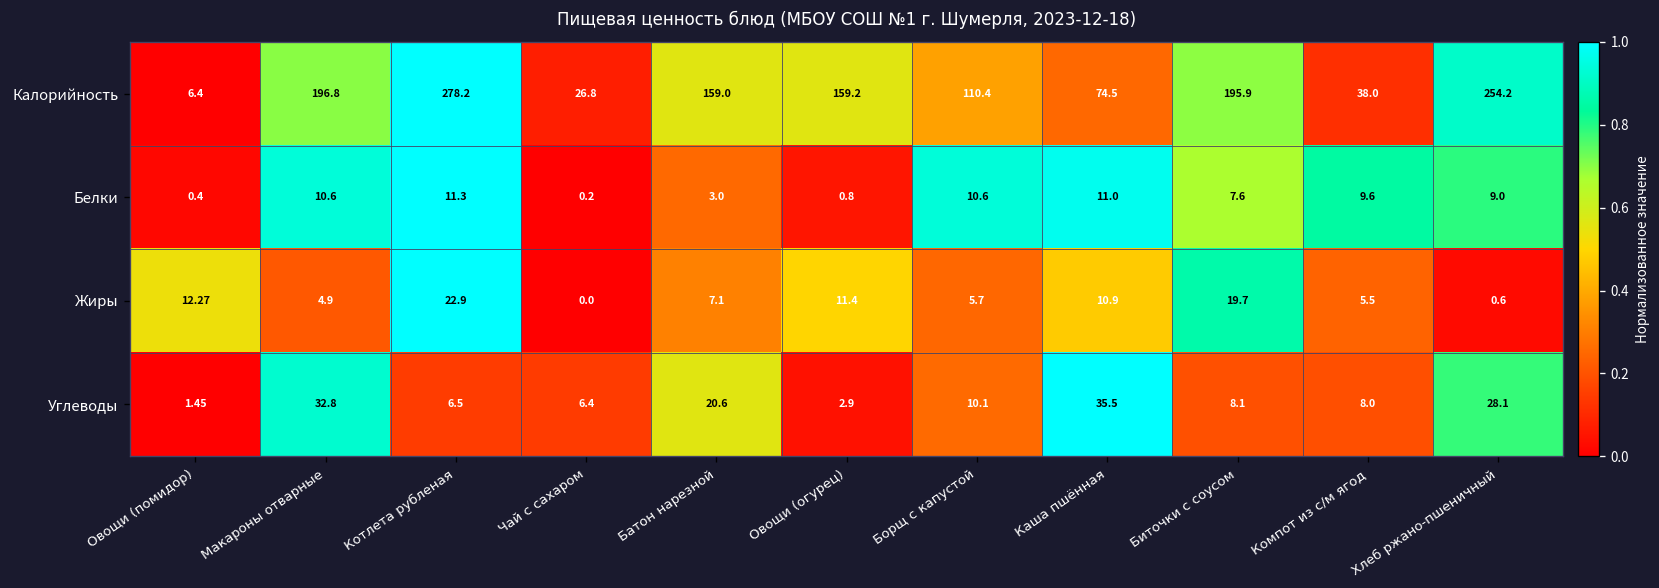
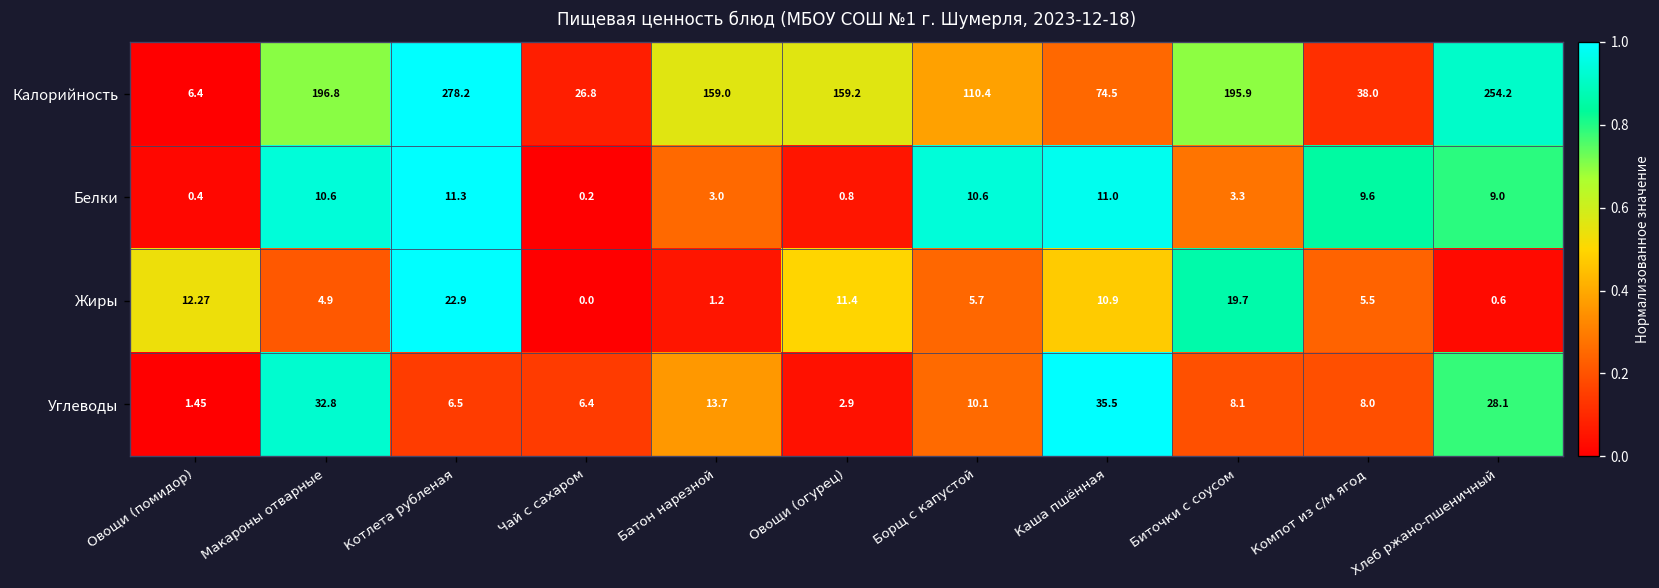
Белки, Биточки с соусом: 7.6 -> 3.3
Жиры, Батон нарезной: 7.1 -> 1.2
Углеводы, Батон нарезной: 20.6 -> 13.7
